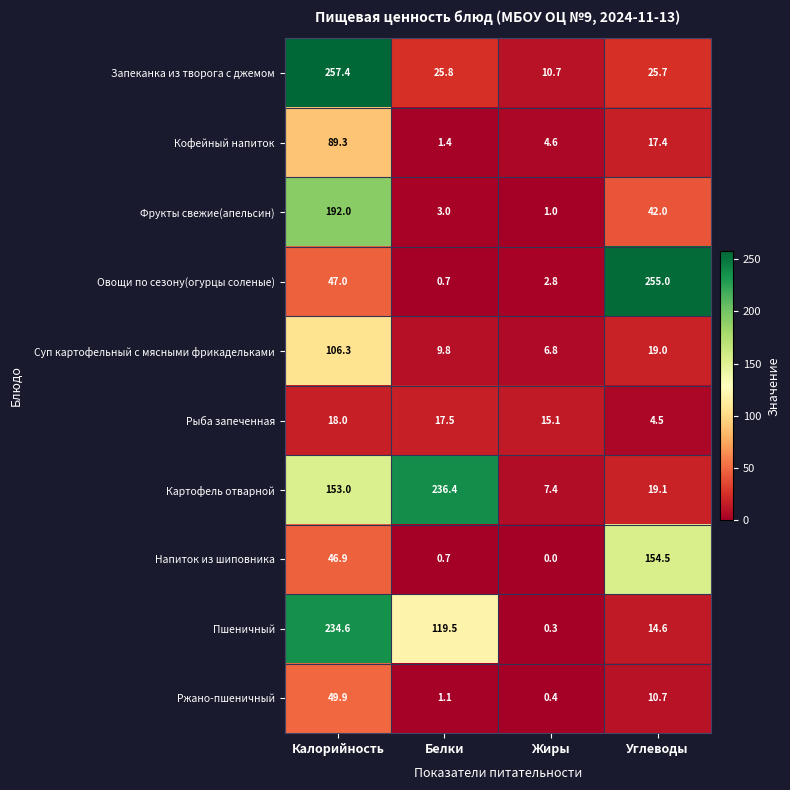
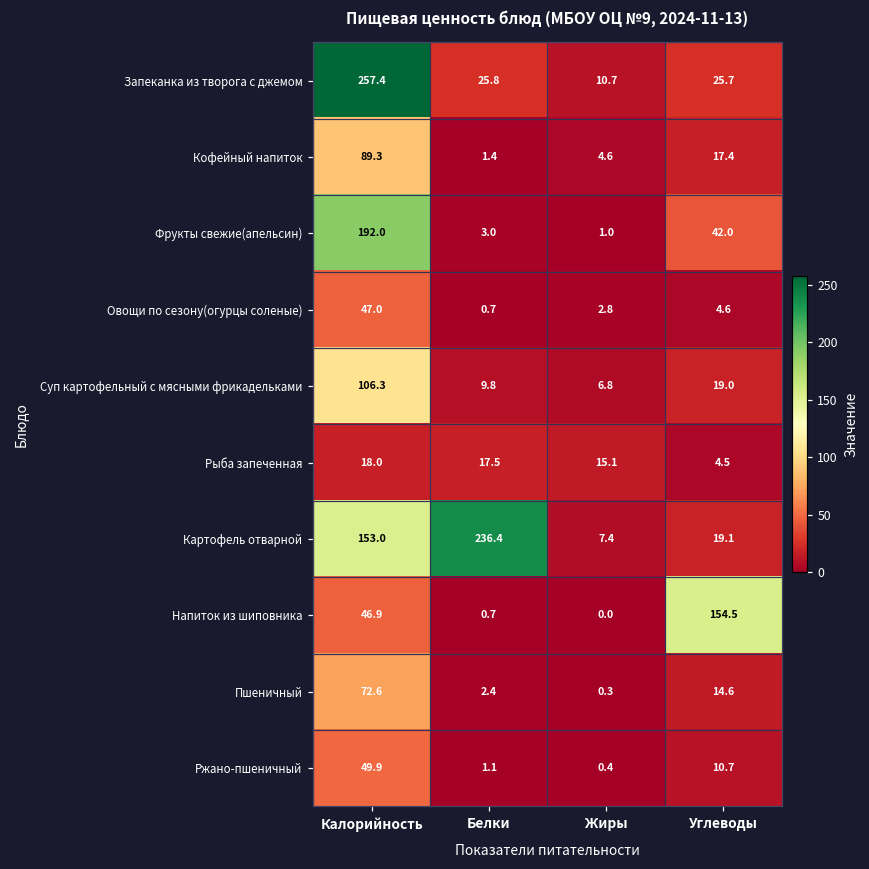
Овощи по сезону(огурцы соленые), Углеводы: 255.0 -> 4.6
Пшеничный, Калорийность: 234.6 -> 72.6
Пшеничный, Белки: 119.5 -> 2.4
